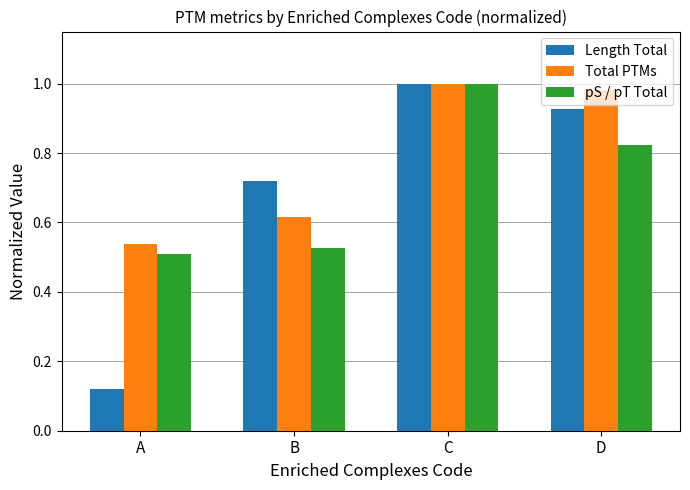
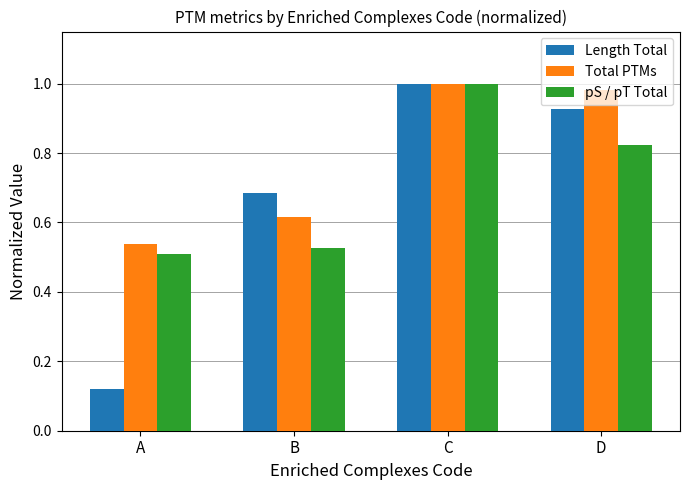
Length Total, B: 0.72 -> 0.69
